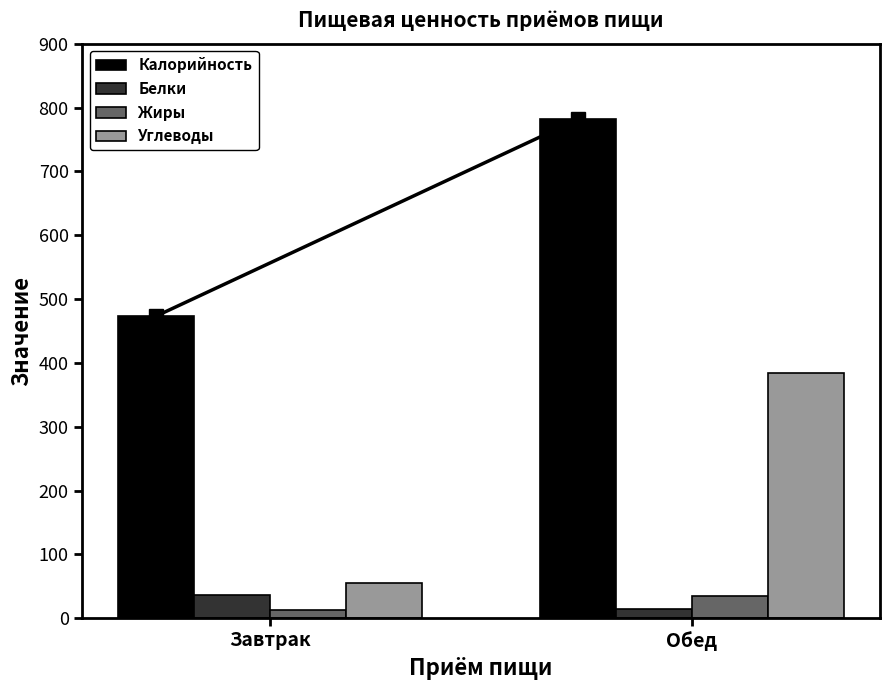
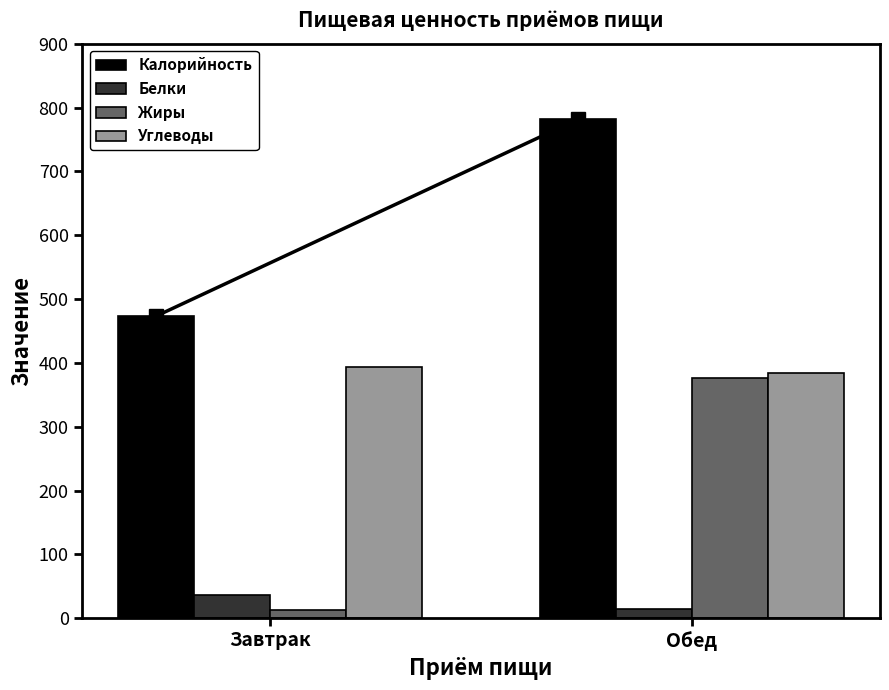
Углеводы, Завтрак: 50 -> 390
Жиры, Обед: 30 -> 380
